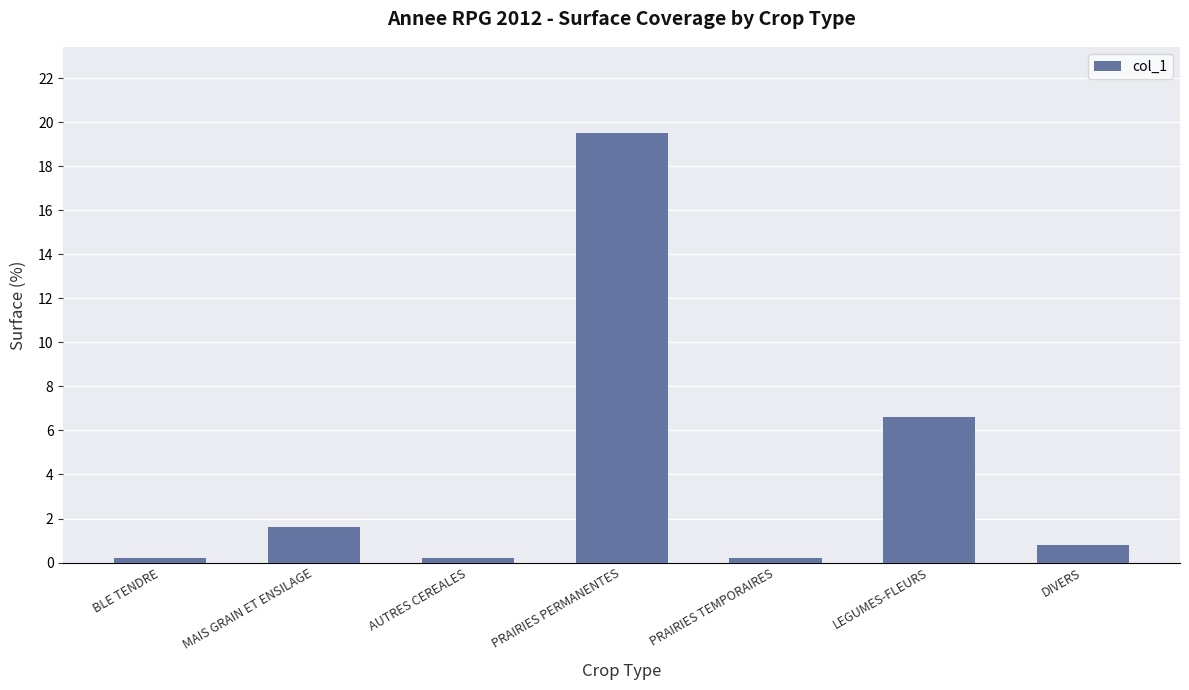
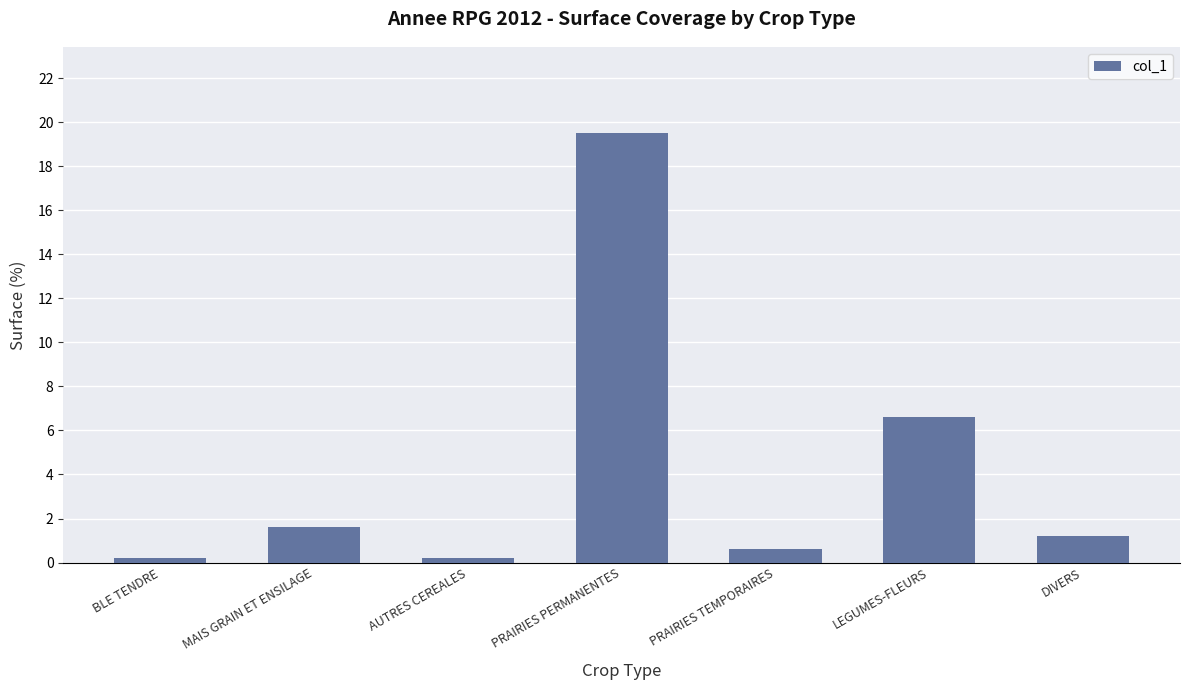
PRAIRIES TEMPORAIRES: 0.2 -> 0.6
DIVERS: 0.8 -> 1.2
